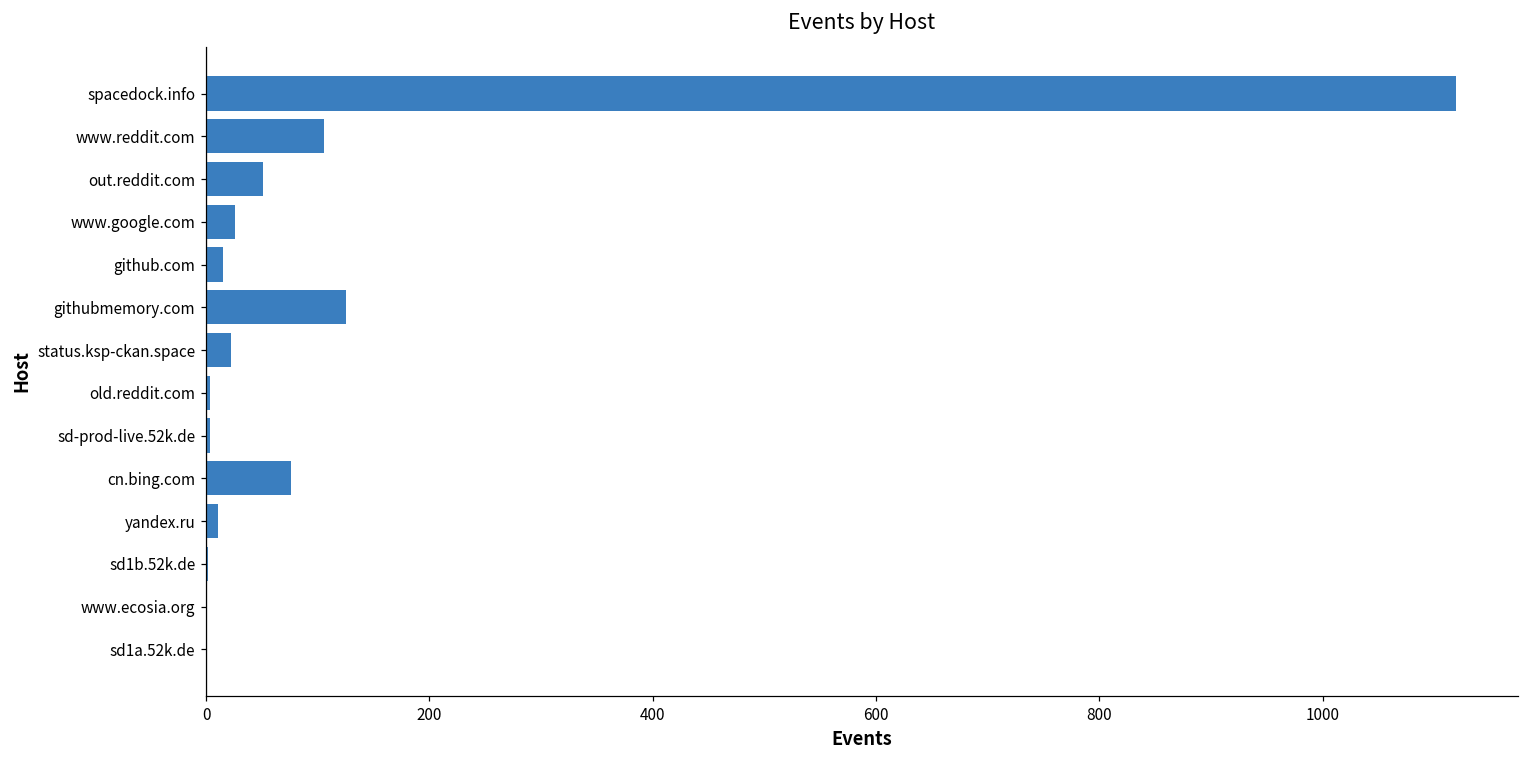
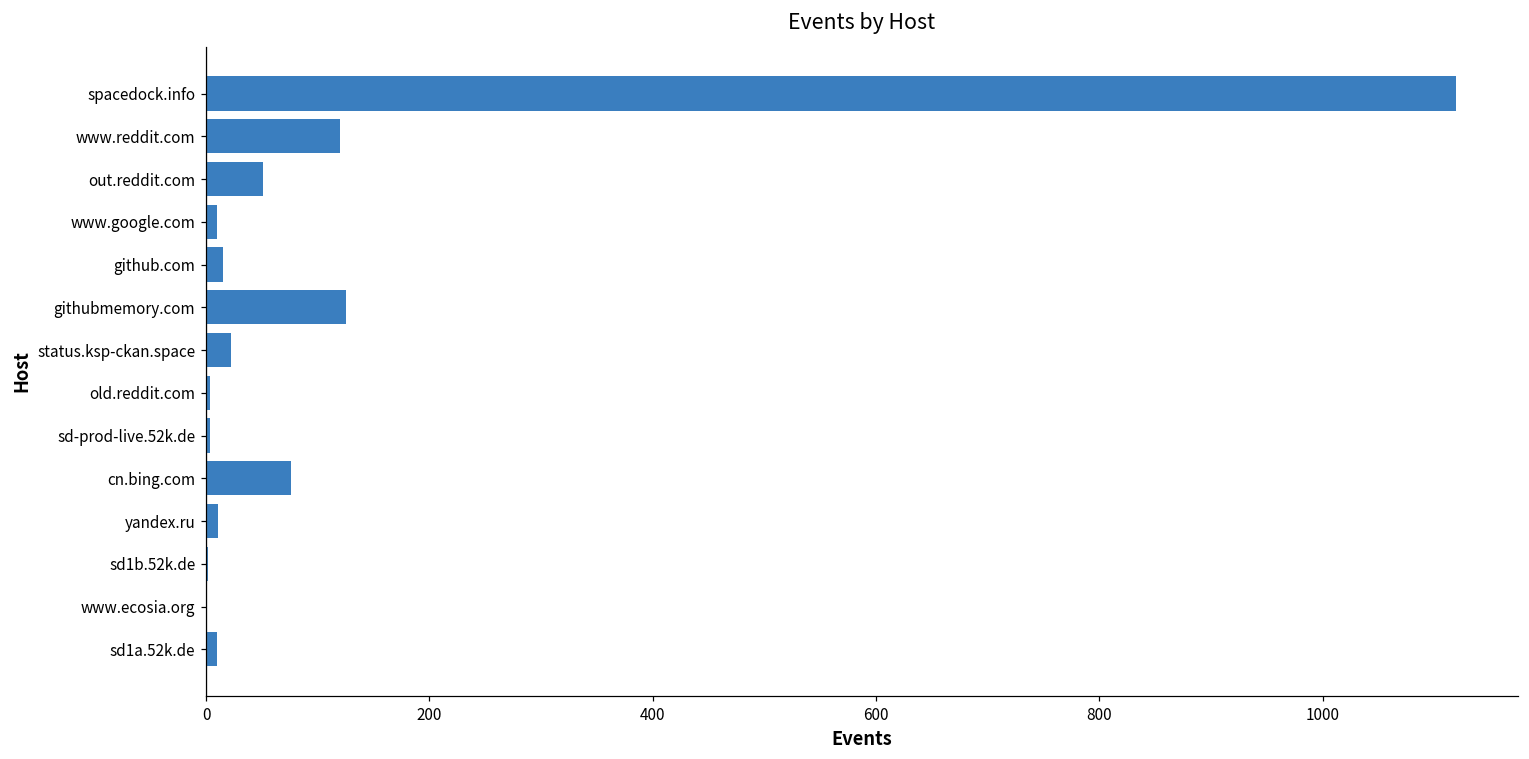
www.reddit.com: 106 -> 120
www.google.com: 26 -> 10
sd1a.52k.de: 1 -> 10
